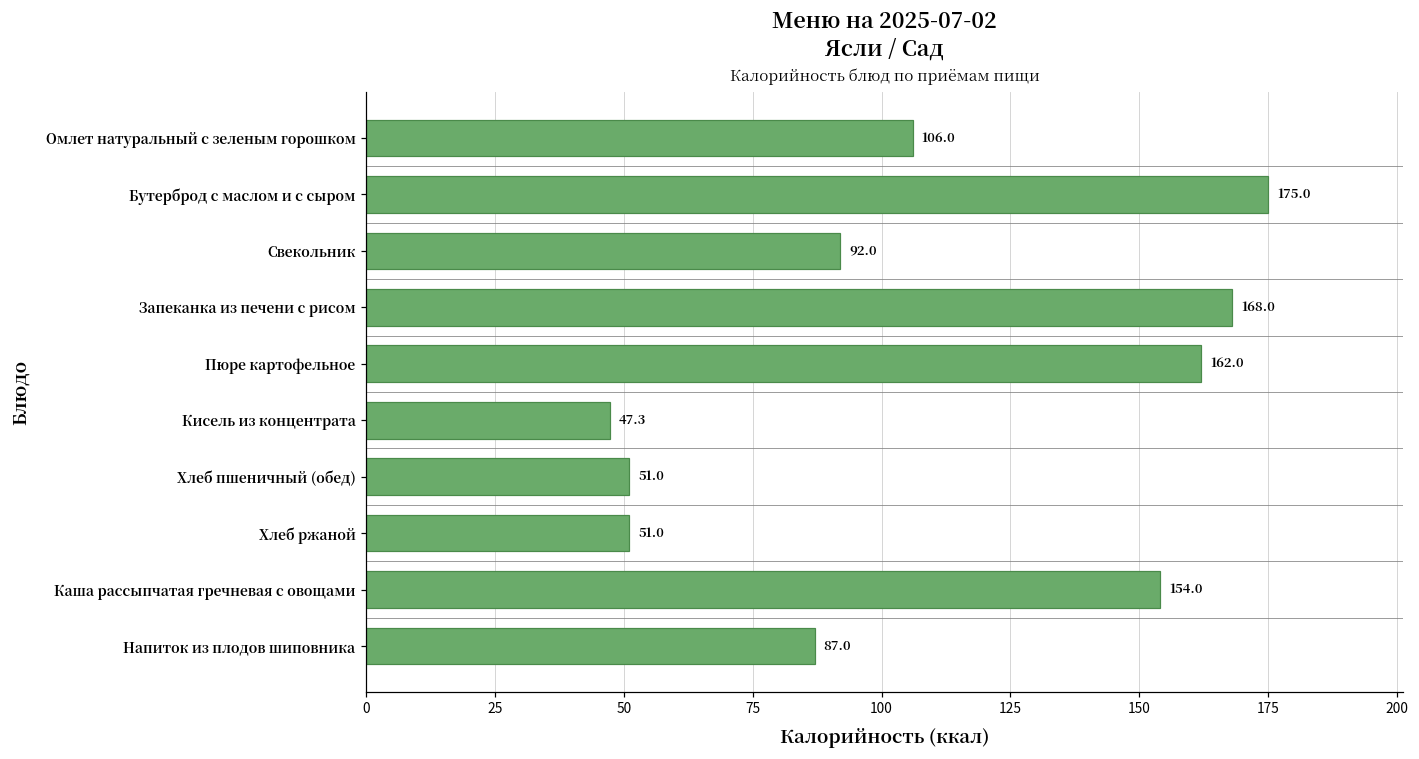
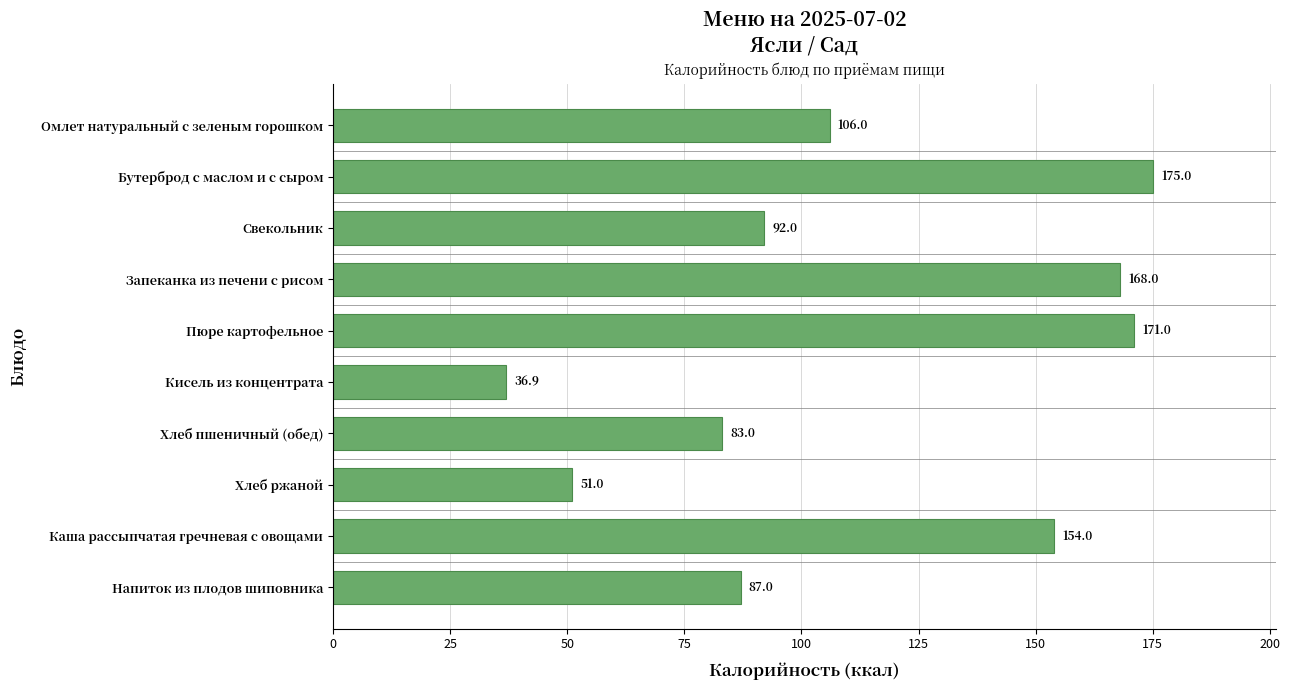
Пюре картофельное: 162.0 -> 171.0
Кисель из концентрата: 47.3 -> 36.9
Хлеб пшеничный (обед): 51.0 -> 83.0
